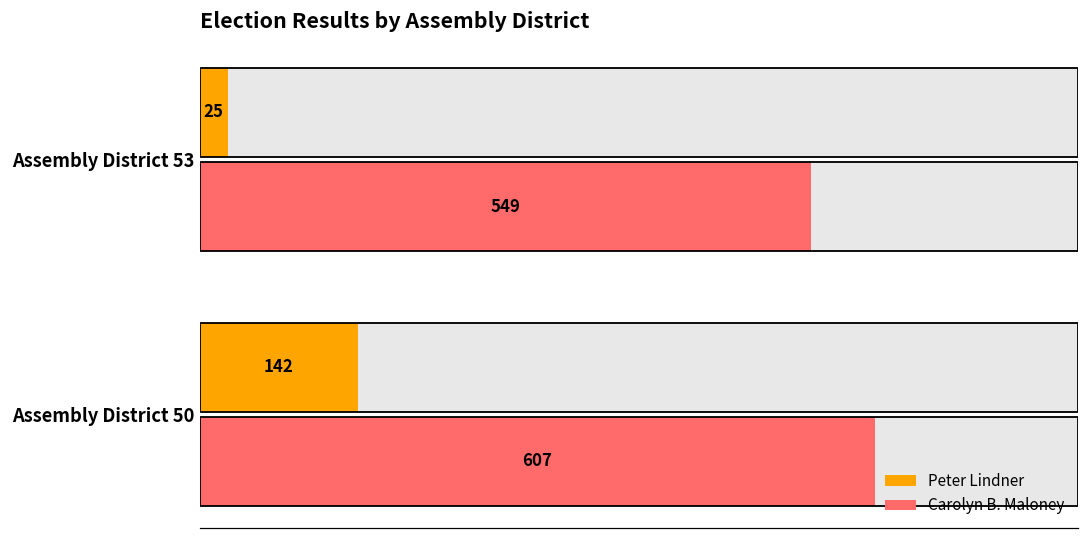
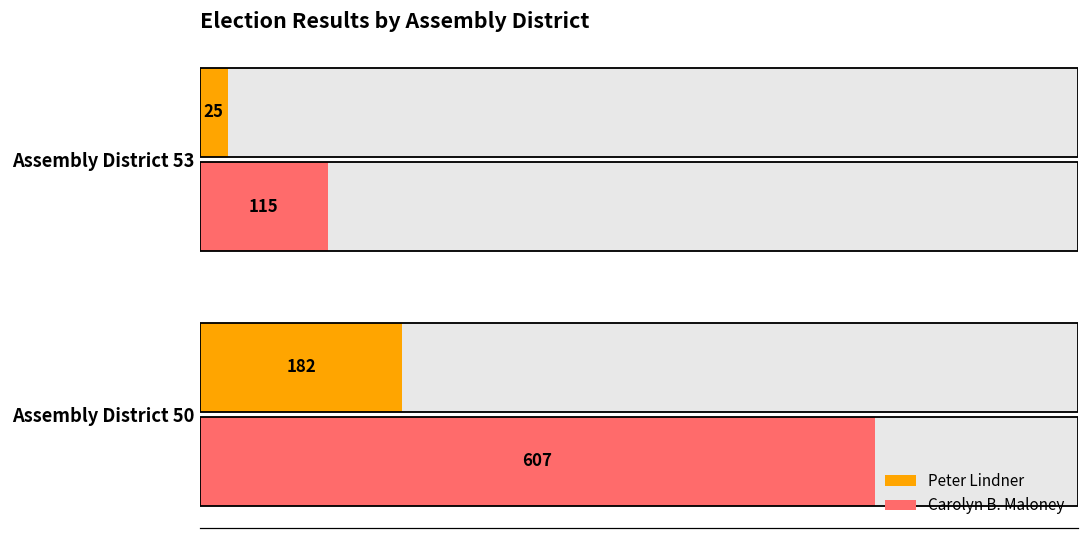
Carolyn B. Maloney, Assembly District 53: 549 -> 115
Peter Lindner, Assembly District 50: 142 -> 182
